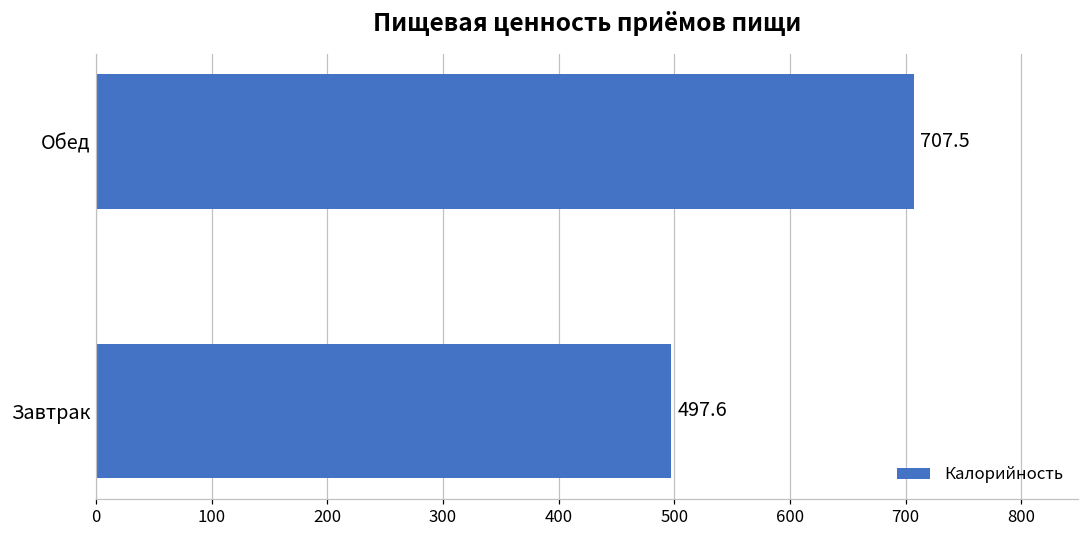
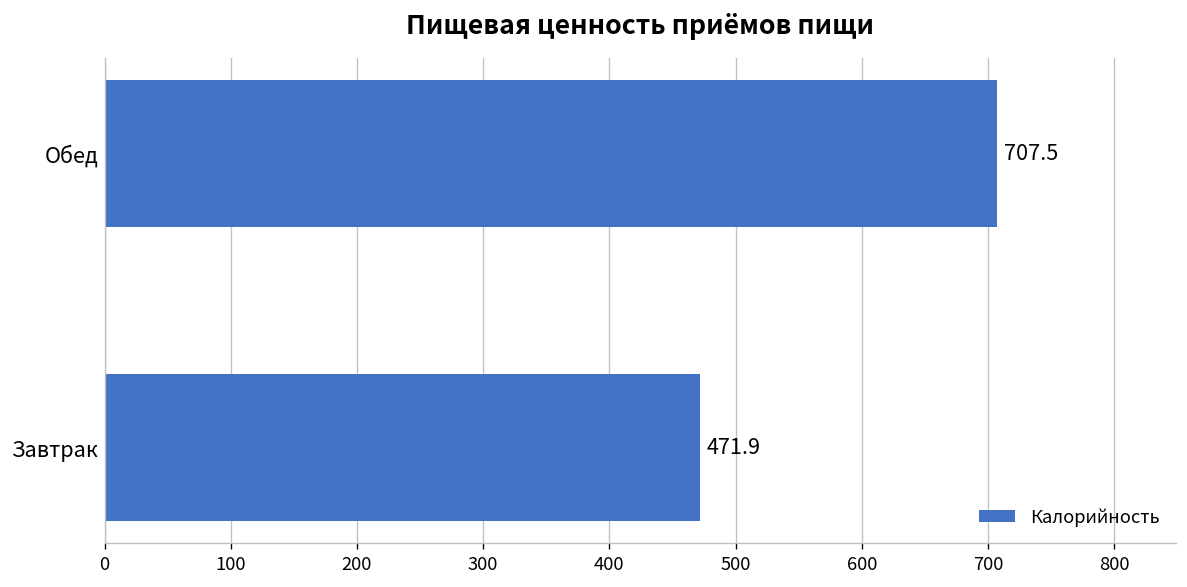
Завтрак: 497.6 -> 471.9
